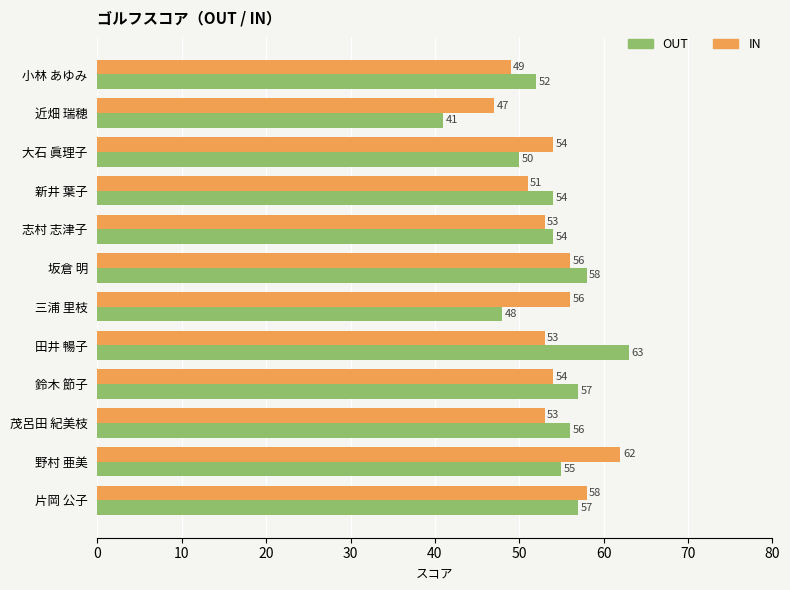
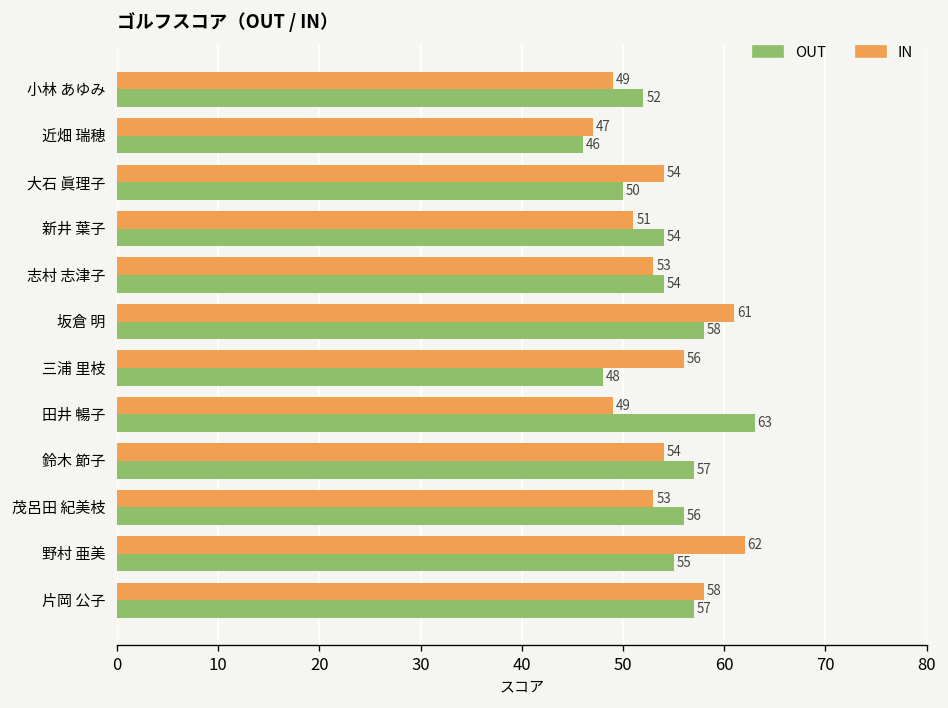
OUT, 近畑 瑞穂: 41 -> 46
IN, 坂倉 明: 56 -> 61
IN, 田井 暢子: 53 -> 49
